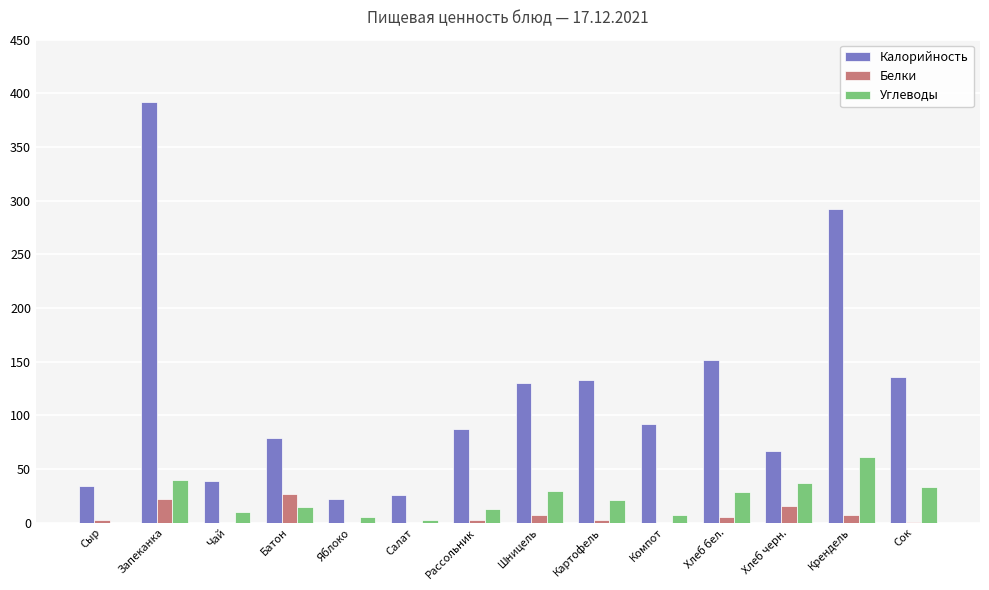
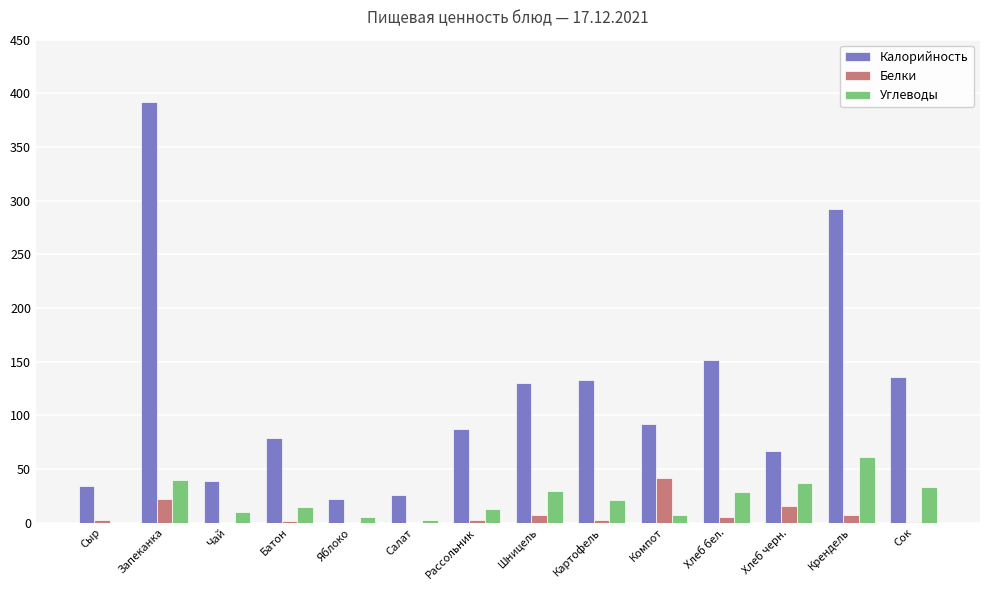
Белки, Батон: 27 -> 2
Белки, Компот: 0 -> 42
